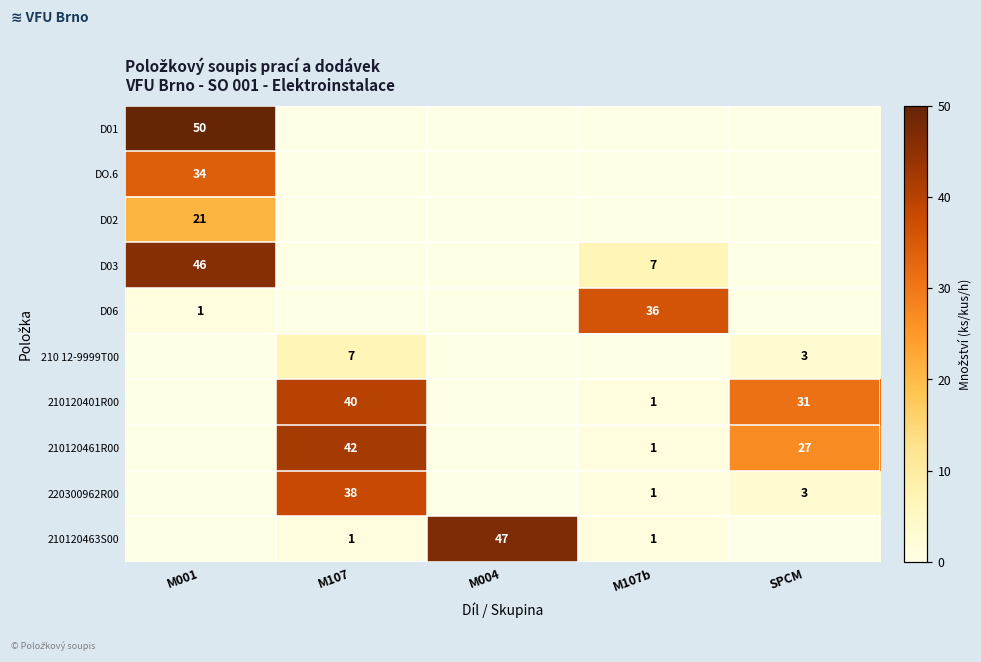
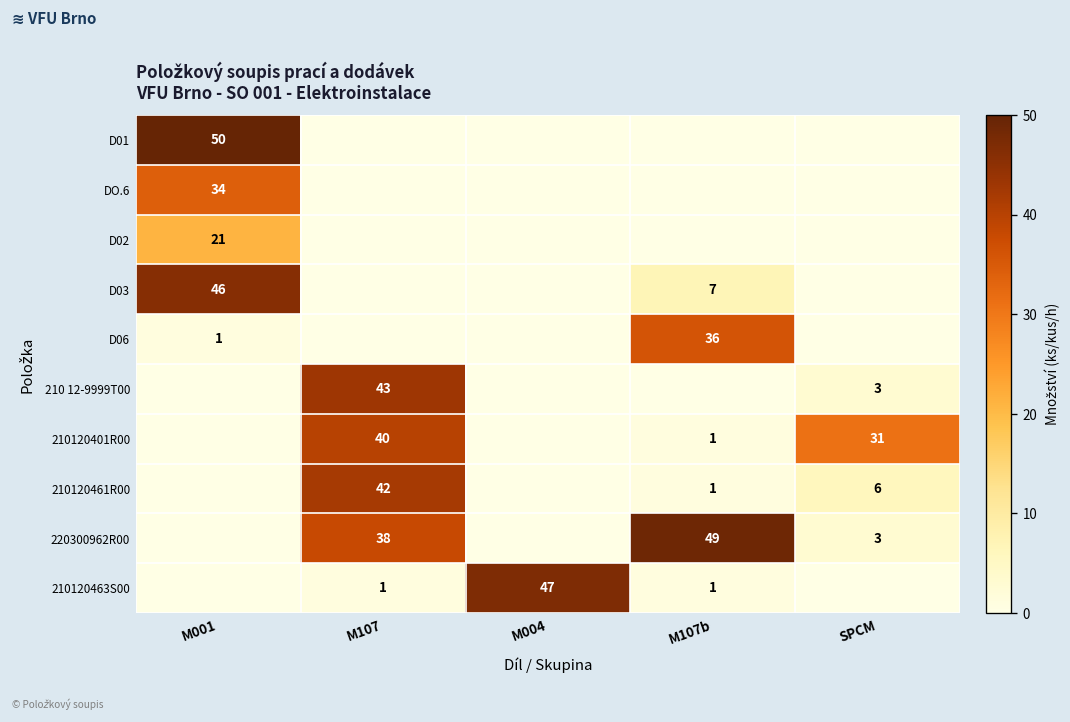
210 12-9999T00, M107: 7 -> 43
210120461R00, SPCM: 27 -> 6
220300962R00, M107b: 1 -> 49
